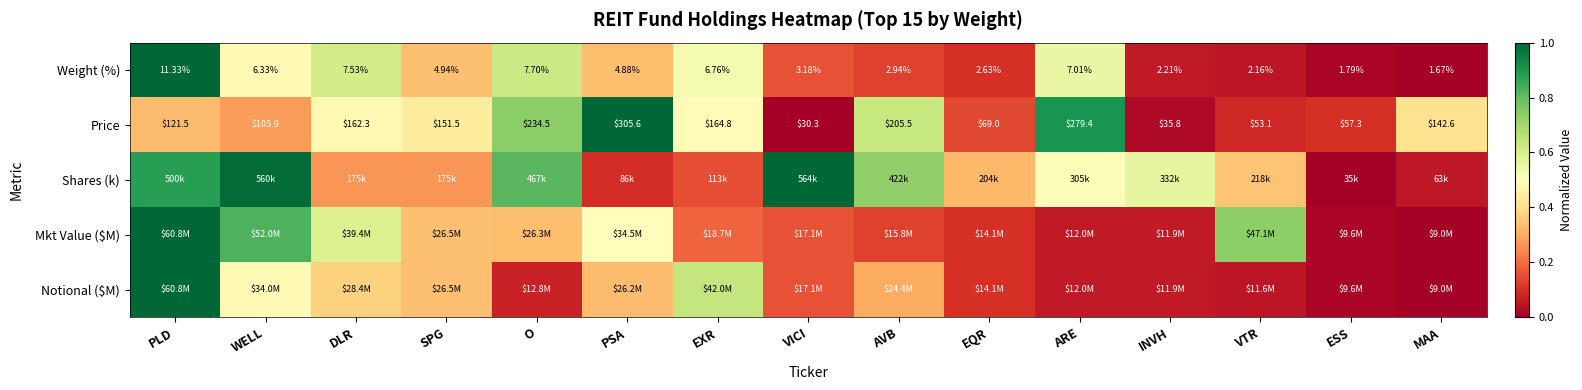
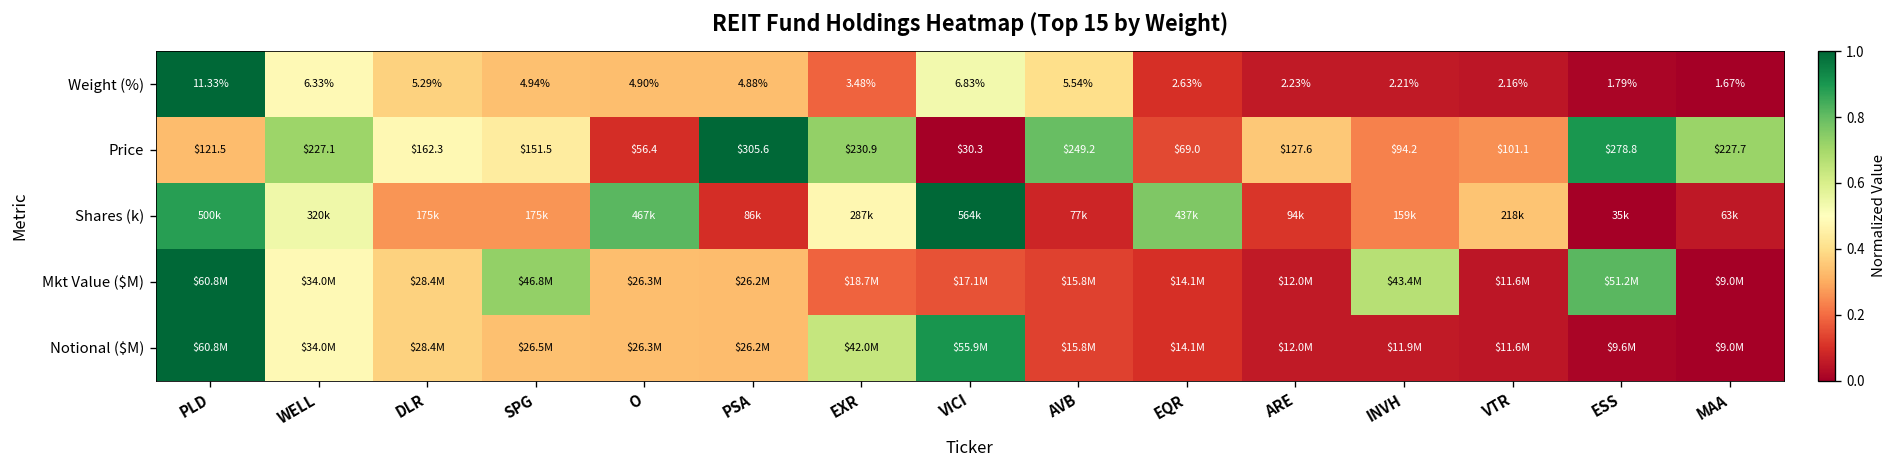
Weight (%), DLR: 7.53% -> 5.29%
Weight (%), O: 7.70% -> 4.90%
Weight (%), EXR: 6.76% -> 3.48%
Weight (%), VICI: 3.18% -> 6.83%
Weight (%), AVB: 2.94% -> 5.54%
Weight (%), ARE: 7.01% -> 2.23%
Price, WELL: $105.9 -> $227.1
Price, O: $234.5 -> $56.4
Price, EXR: $164.8 -> $230.9
Price, AVB: $205.5 -> $249.2
Price, ARE: $279.4 -> $127.6
Price, INVH: $35.8 -> $94.2
Price, VTR: $53.1 -> $101.1
Price, ESS: $57.3 -> $278.8
Price, MAA: $142.6 -> $227.7
Shares (k), WELL: 560k -> 320k
Shares (k), EXR: 113k -> 287k
Shares (k), AVB: 422k -> 77k
Shares (k), EQR: 204k -> 437k
Shares (k), ARE: 305k -> 94k
Shares (k), INVH: 332k -> 159k
Mkt Value ($M), WELL: $52.0M -> $34.0M
Mkt Value ($M), DLR: $39.4M -> $28.4M
Mkt Value ($M), SPG: $26.5M -> $46.8M
Mkt Value ($M), PSA: $34.5M -> $26.2M
Mkt Value ($M), INVH: $11.9M -> $43.4M
Mkt Value ($M), VTR: $47.1M -> $11.6M
Mkt Value ($M), ESS: $9.6M -> $51.2M
Notional ($M), O: $12.8M -> $26.3M
Notional ($M), VICI: $17.1M -> $55.9M
Notional ($M), AVB: $24.4M -> $15.8M
